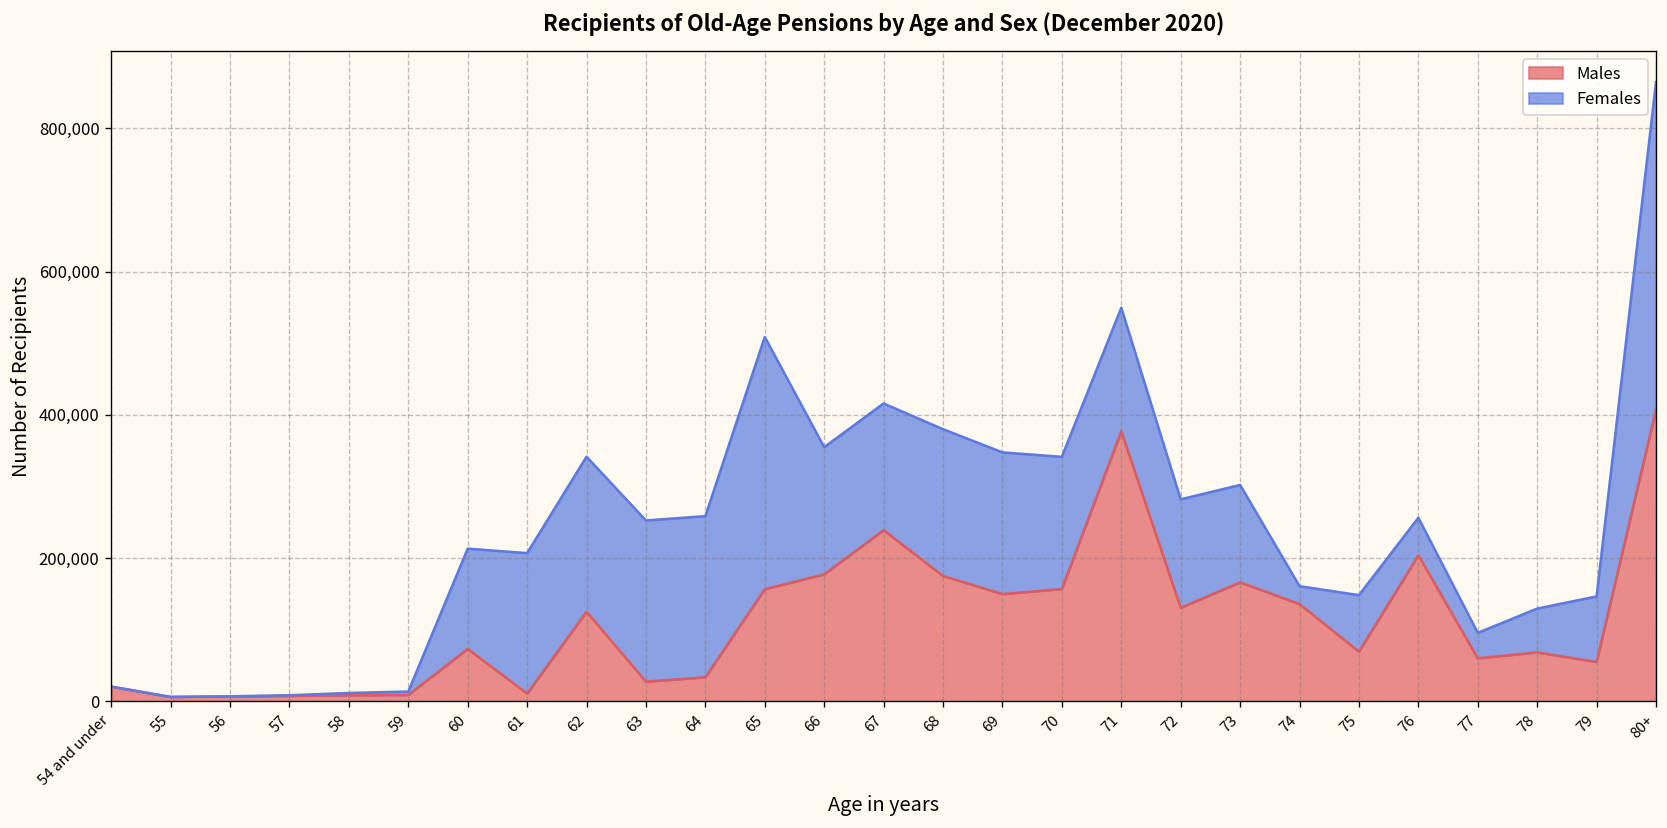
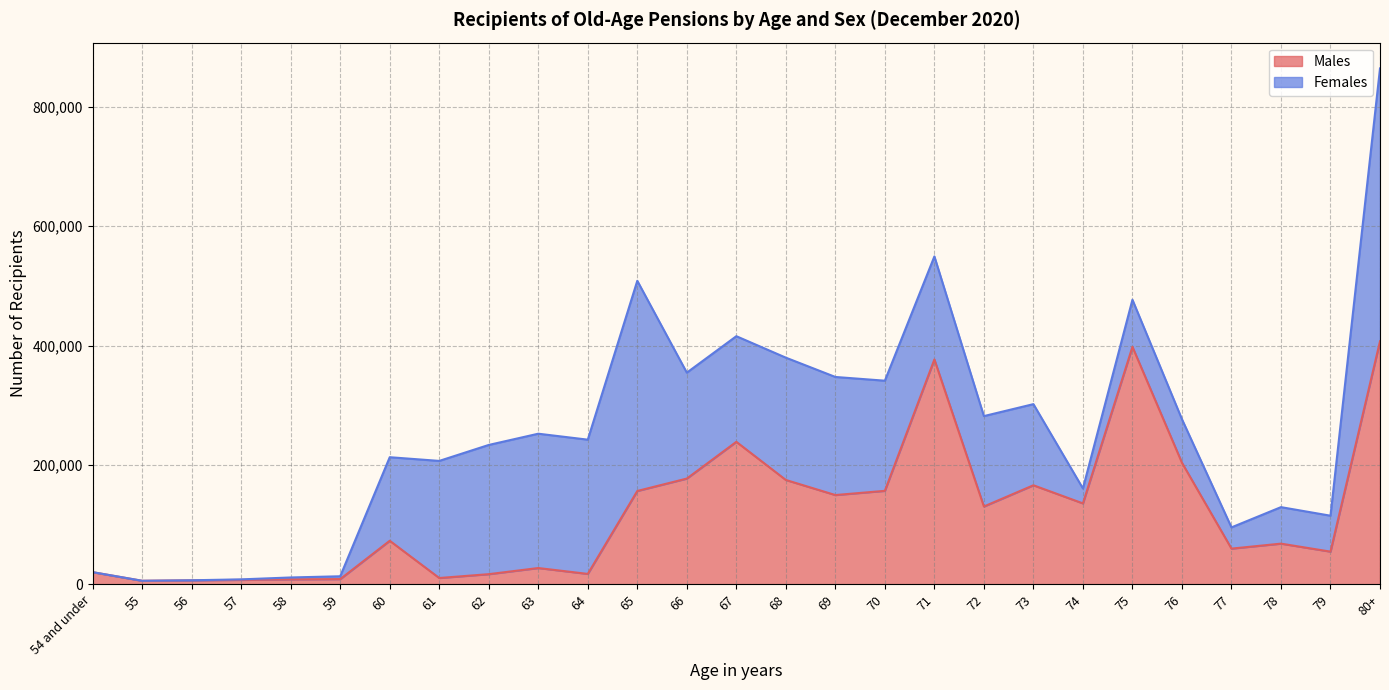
Males, 62: 130,000 -> 20,000
Males, 64: 30,000 -> 20,000
Males, 75: 70,000 -> 400,000
Females, 76: 50,000 -> 70,000
Females, 79: 90,000 -> 60,000
